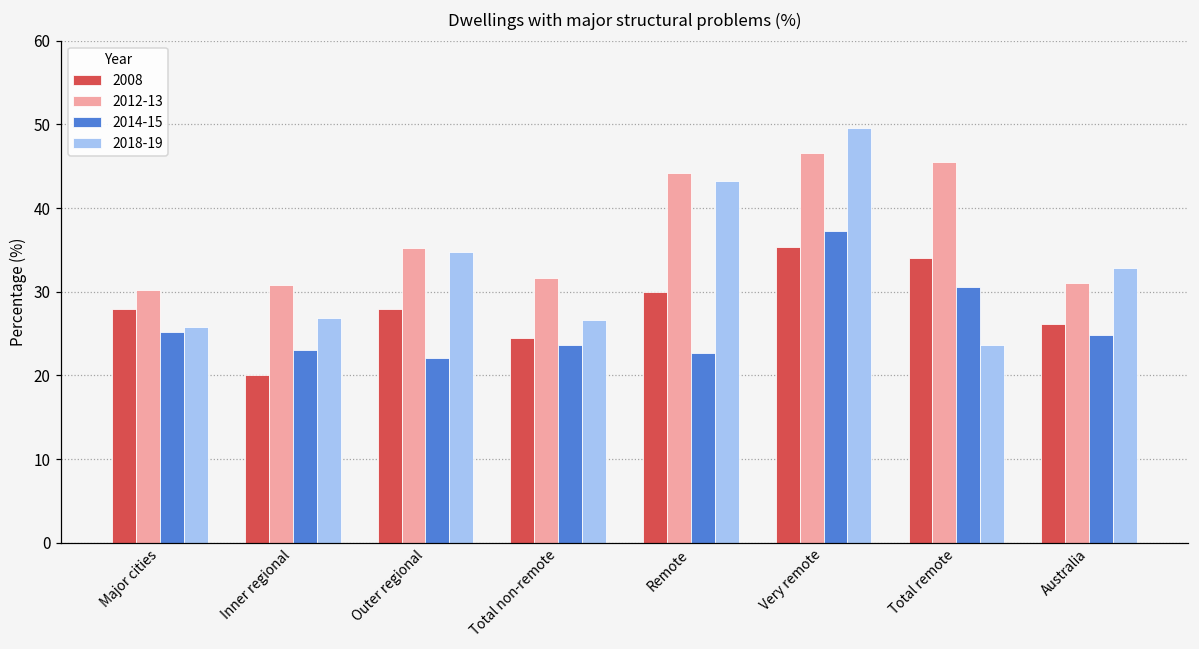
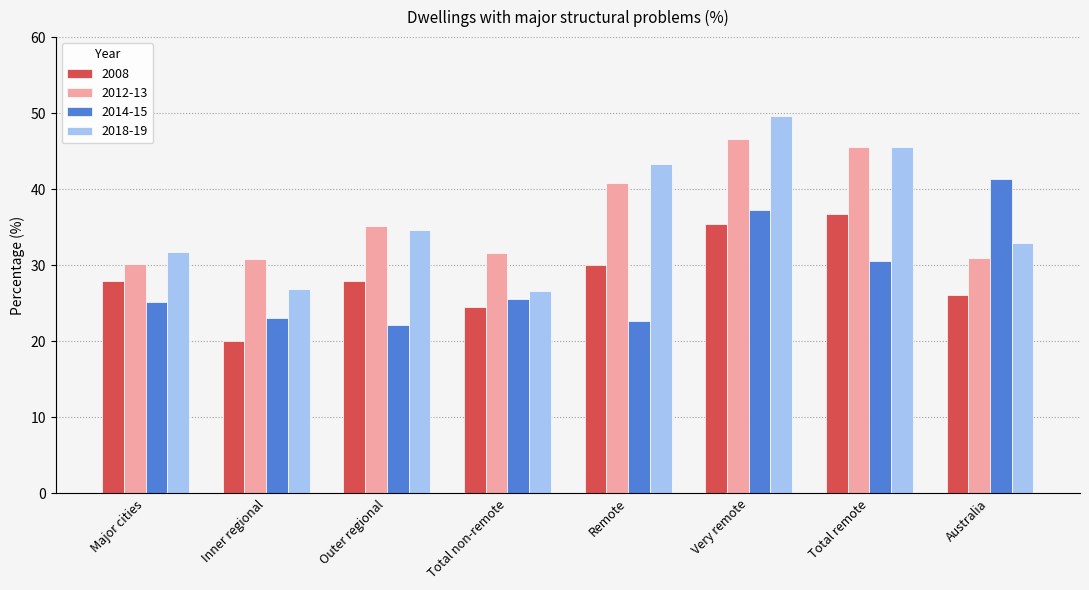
2018-19, Major cities: 26 -> 32
2014-15, Total non-remote: 24 -> 26
2012-13, Remote: 44 -> 41
2008, Total remote: 34 -> 37
2018-19, Total remote: 24 -> 46
2014-15, Australia: 25 -> 41
